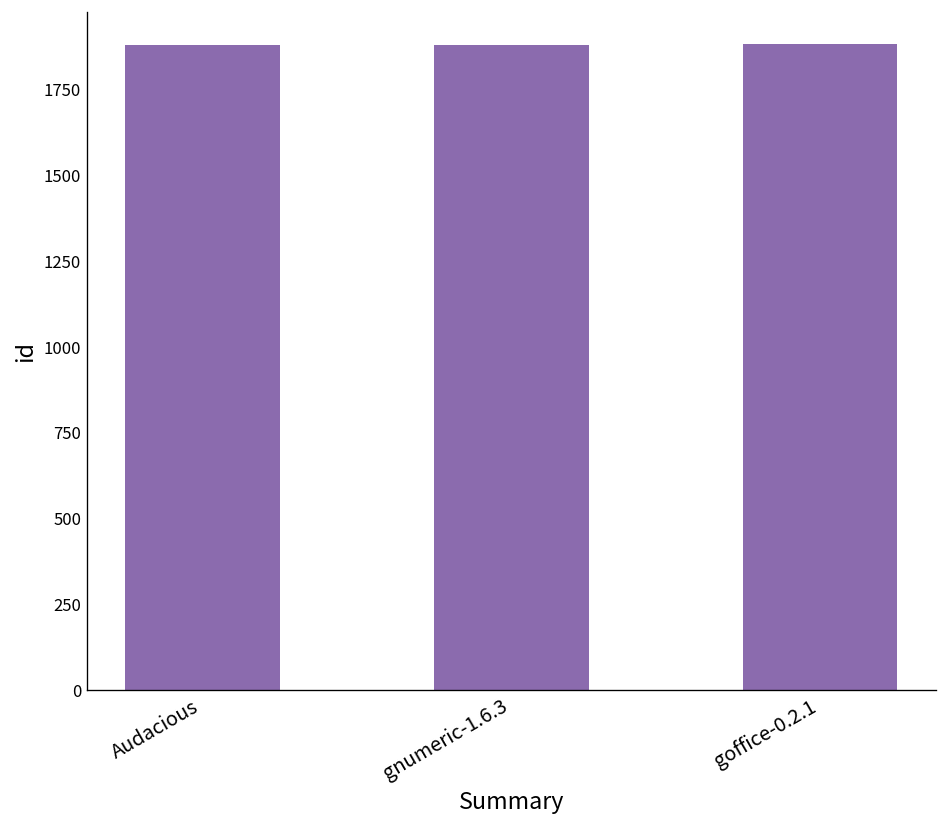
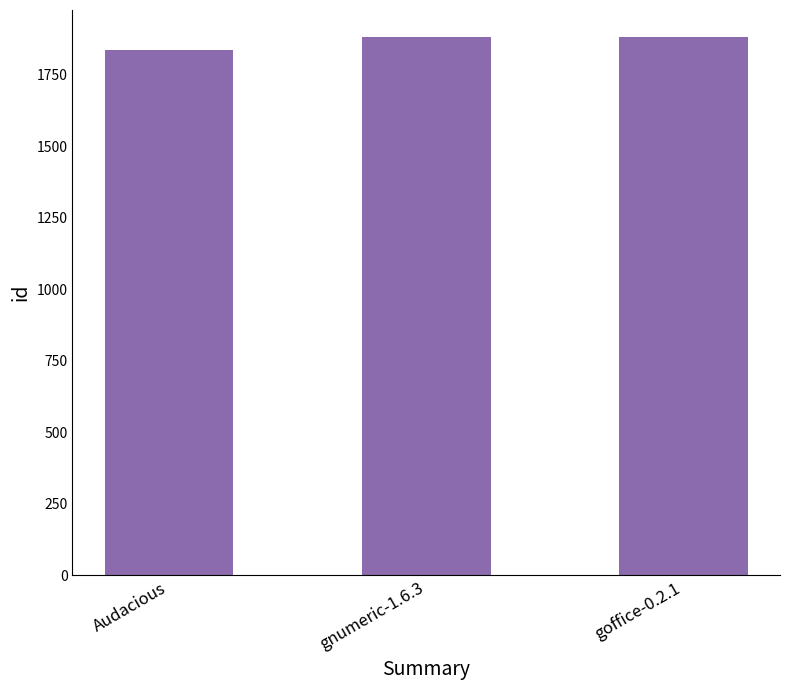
Audacious: 1880 -> 1840
